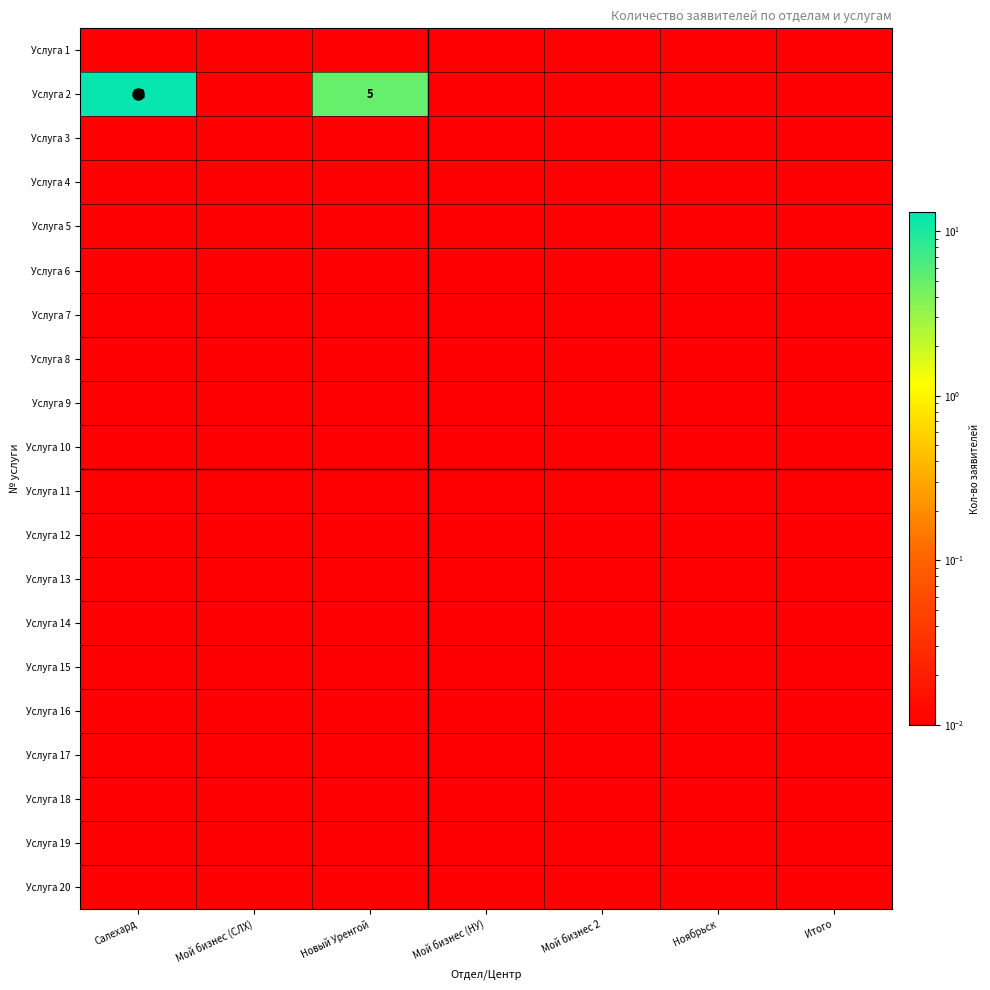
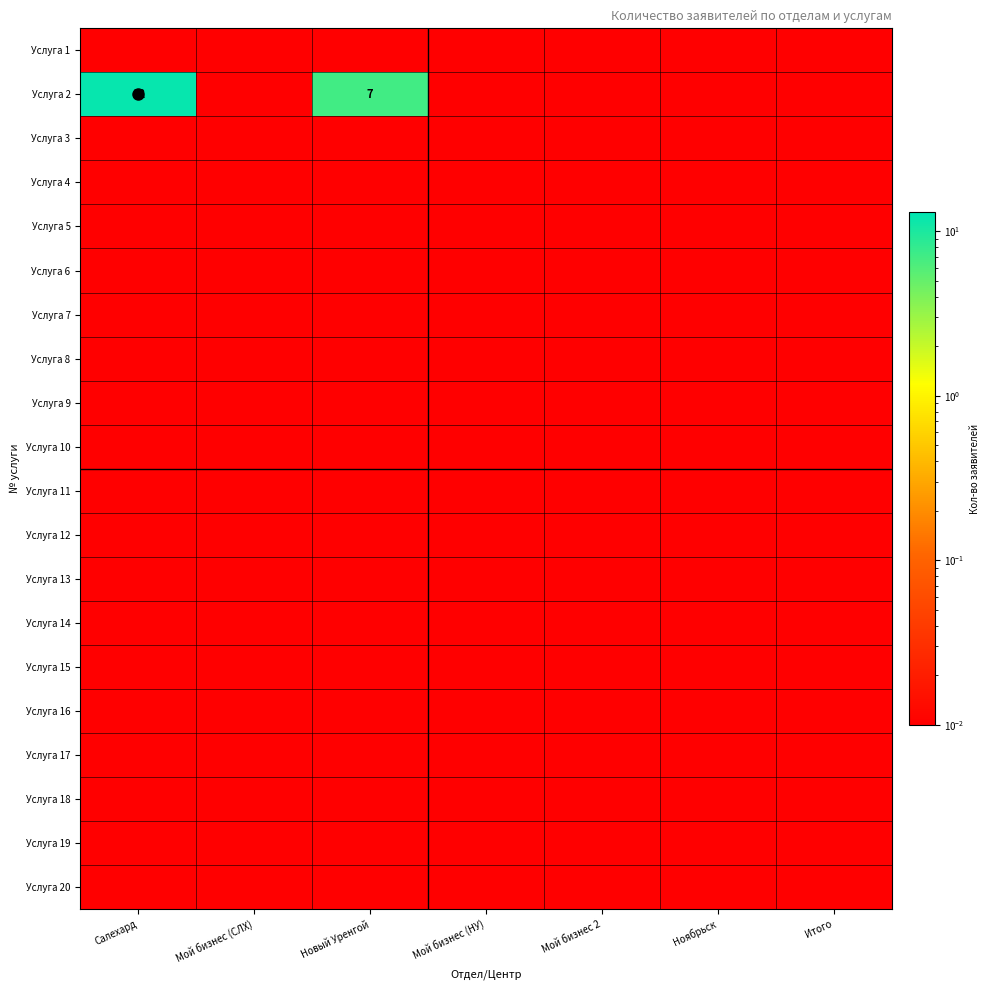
Услуга 2, Новый Уренгой: 5 -> 7
